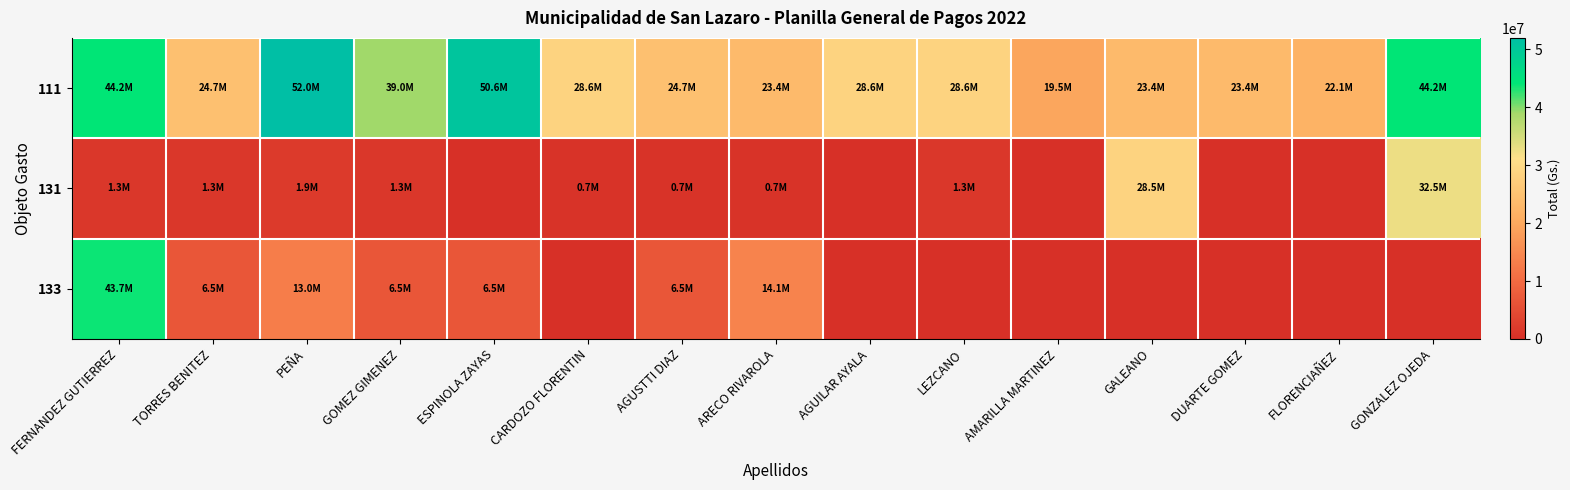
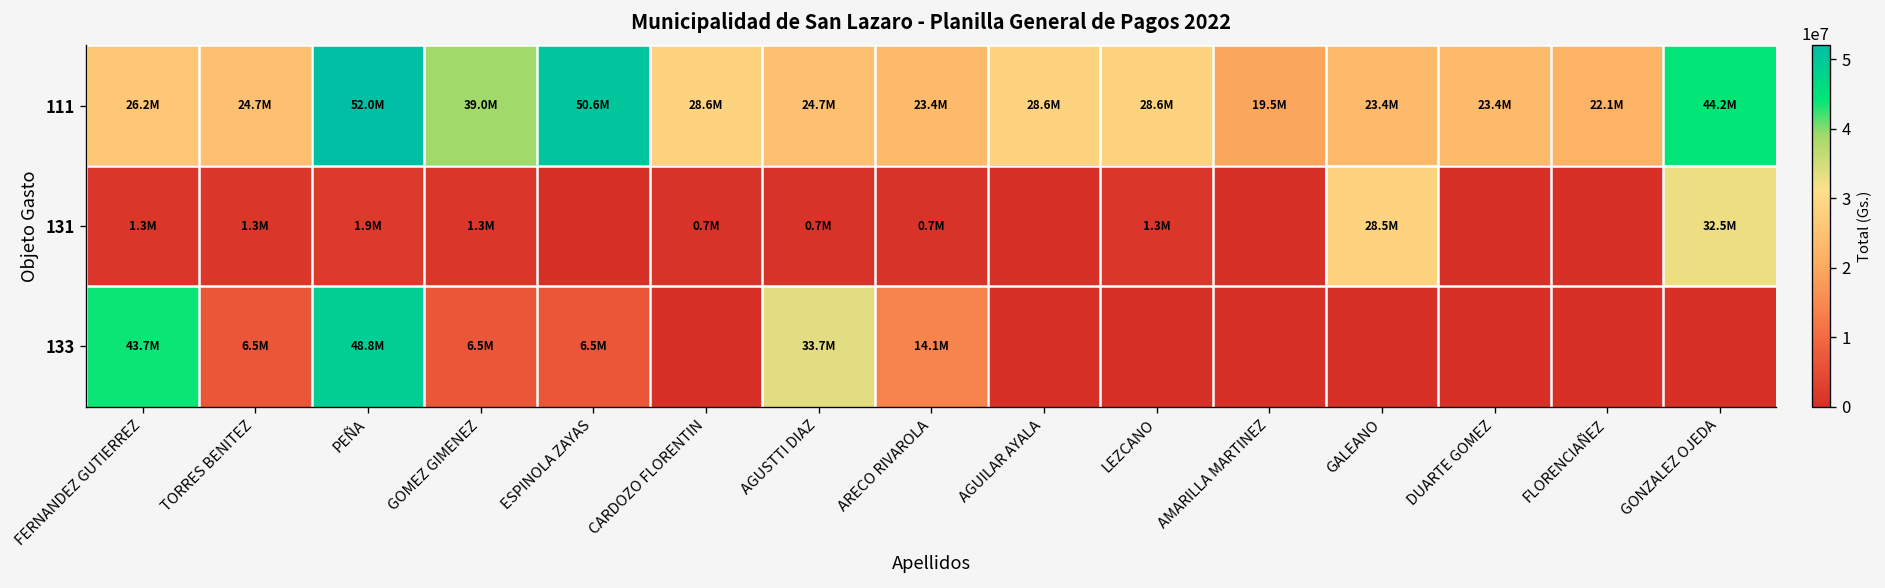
111, FERNANDEZ GUTIERREZ: 44.2M -> 26.2M
133, PEÑA: 13.0M -> 48.8M
133, AGUSTTI DIAZ: 6.5M -> 33.7M
